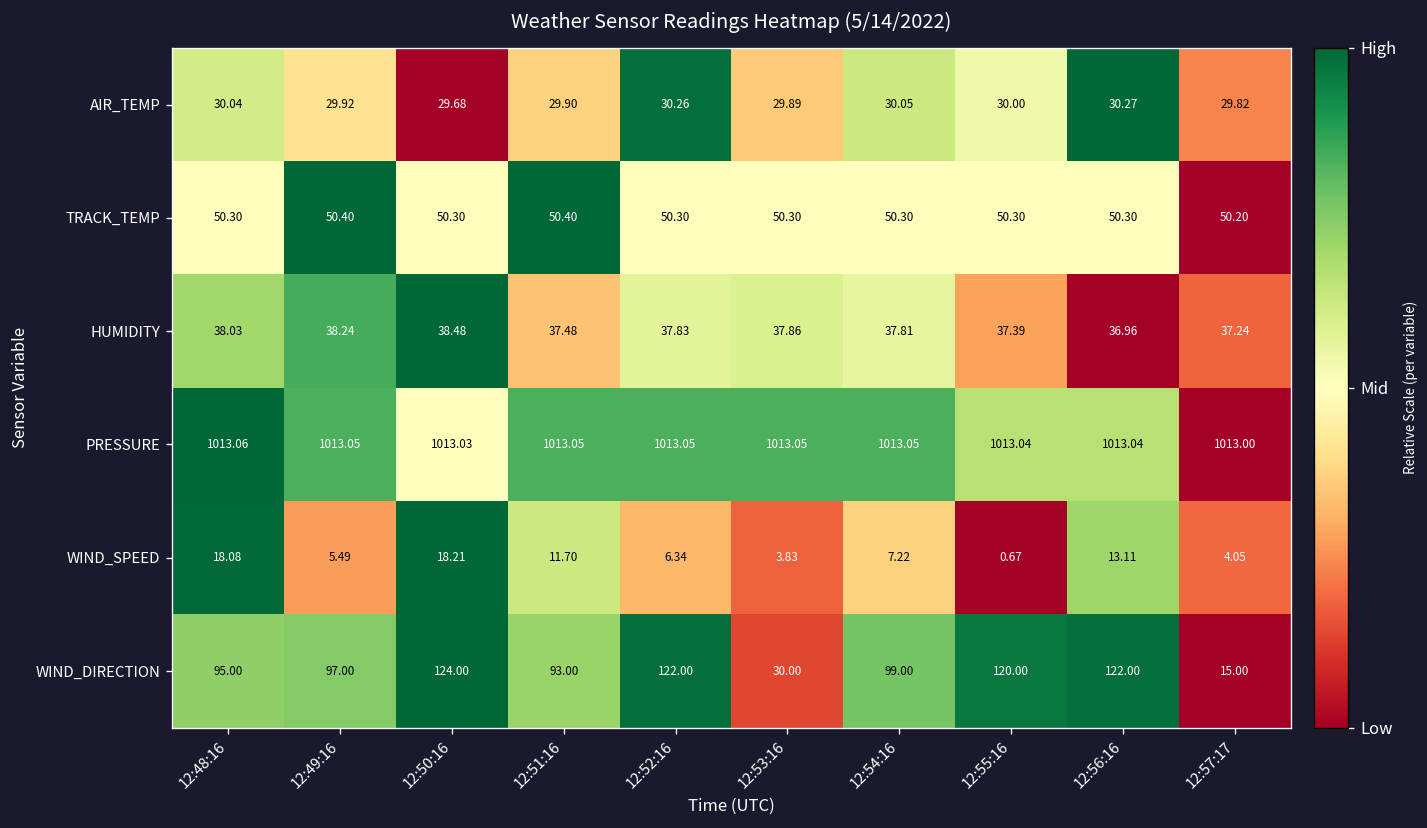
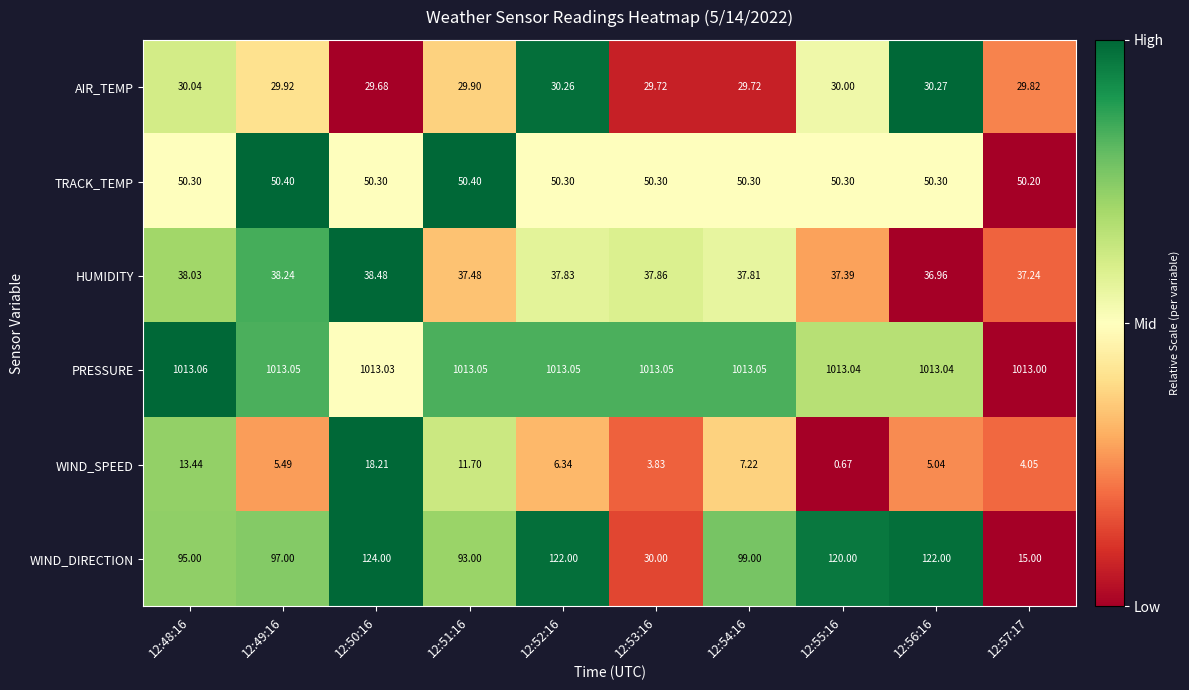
AIR_TEMP, 12:53:16: 29.89 -> 29.72
AIR_TEMP, 12:54:16: 30.05 -> 29.72
WIND_SPEED, 12:48:16: 18.08 -> 13.44
WIND_SPEED, 12:56:16: 13.11 -> 5.04
